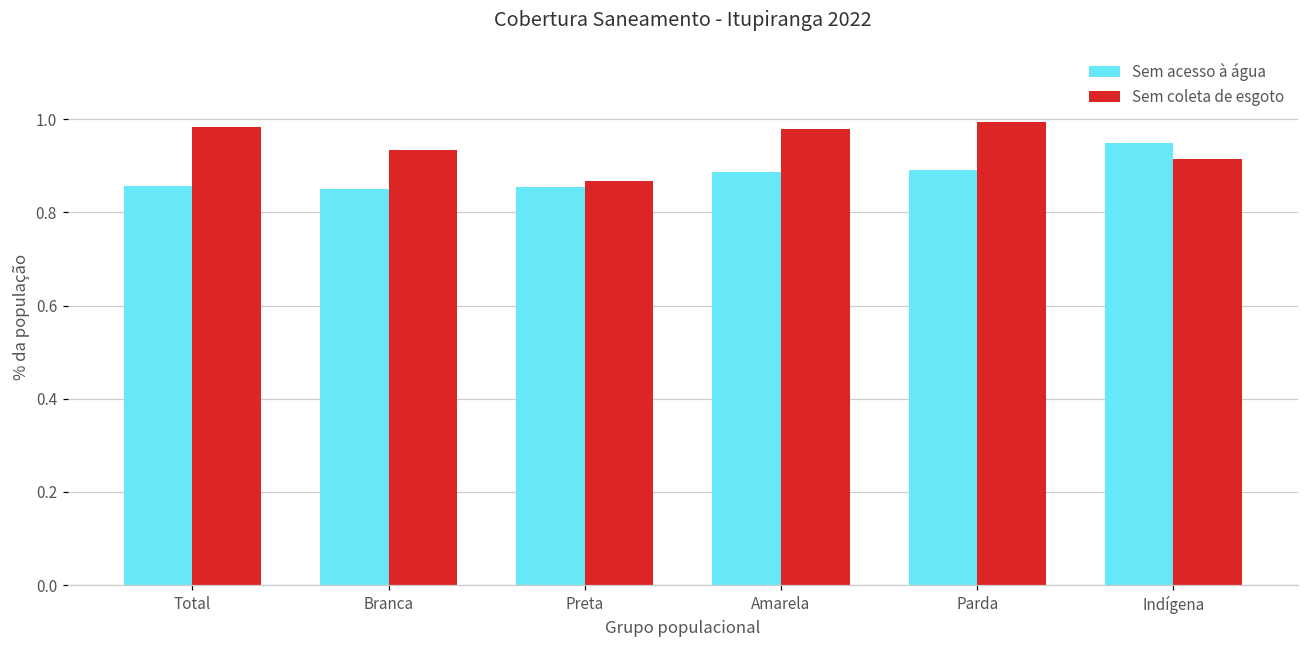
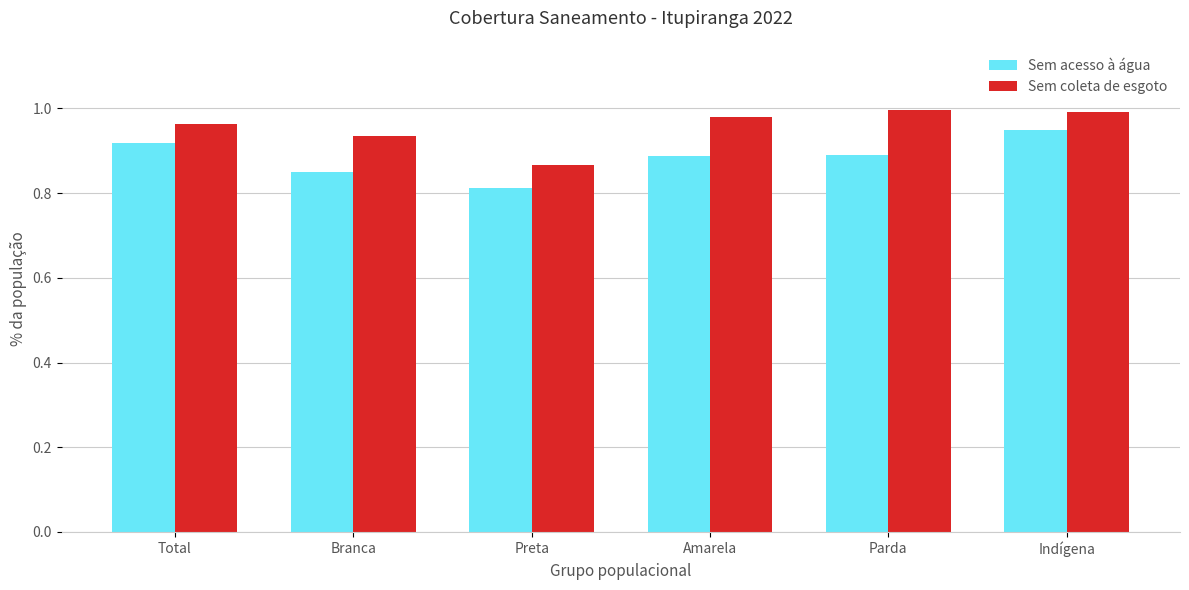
Sem acesso à água, Total: 0.86 -> 0.92
Sem coleta de esgoto, Total: 0.98 -> 0.96
Sem acesso à água, Preta: 0.85 -> 0.81
Sem coleta de esgoto, Indígena: 0.91 -> 0.99
